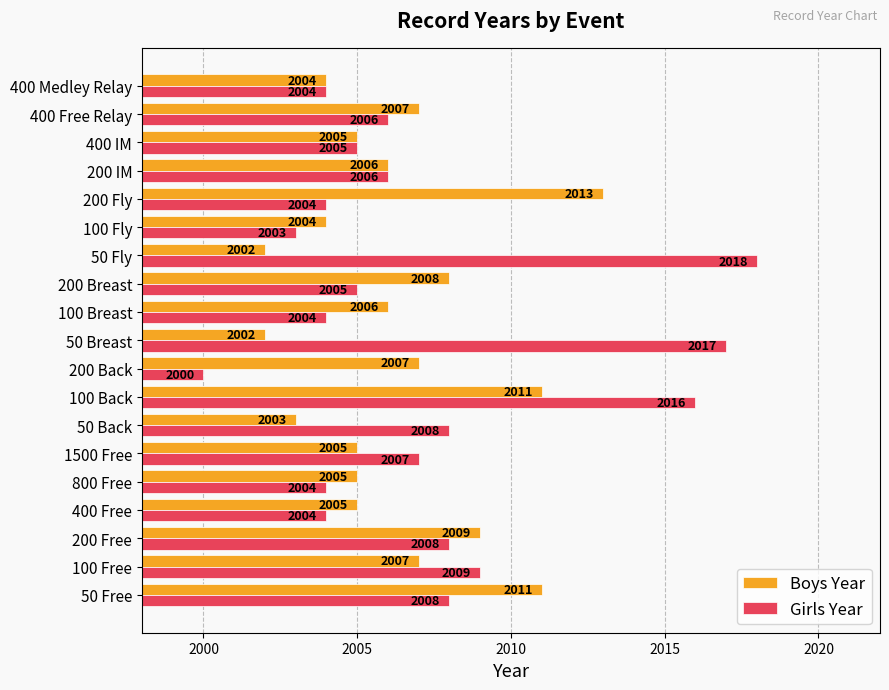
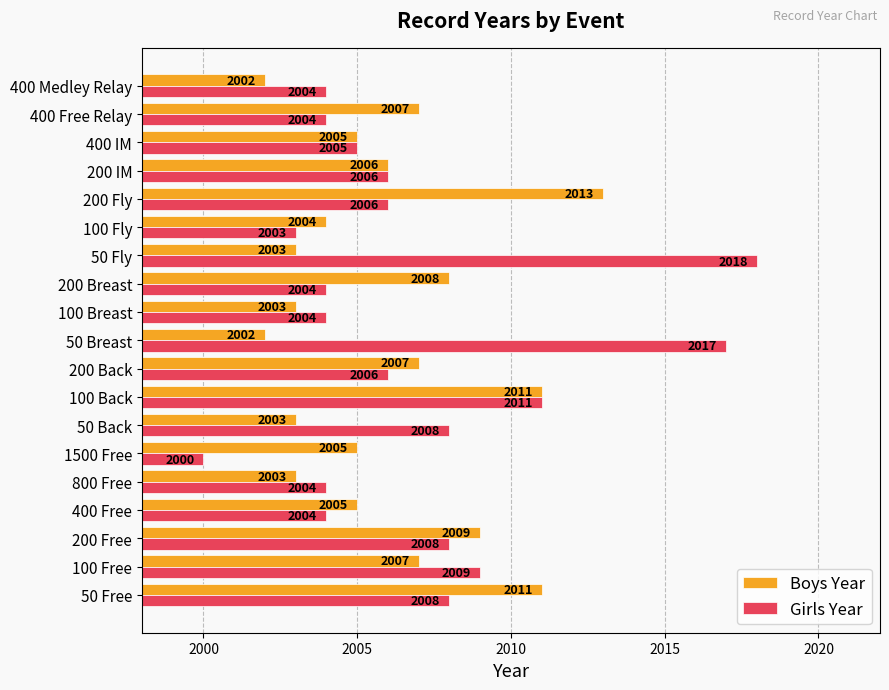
Boys Year, 400 Medley Relay: 2004 -> 2002
Girls Year, 400 Free Relay: 2006 -> 2004
Girls Year, 200 Fly: 2004 -> 2006
Boys Year, 50 Fly: 2002 -> 2003
Girls Year, 200 Breast: 2005 -> 2004
Boys Year, 100 Breast: 2006 -> 2003
Girls Year, 200 Back: 2000 -> 2006
Girls Year, 100 Back: 2016 -> 2011
Girls Year, 1500 Free: 2007 -> 2000
Boys Year, 800 Free: 2005 -> 2003
